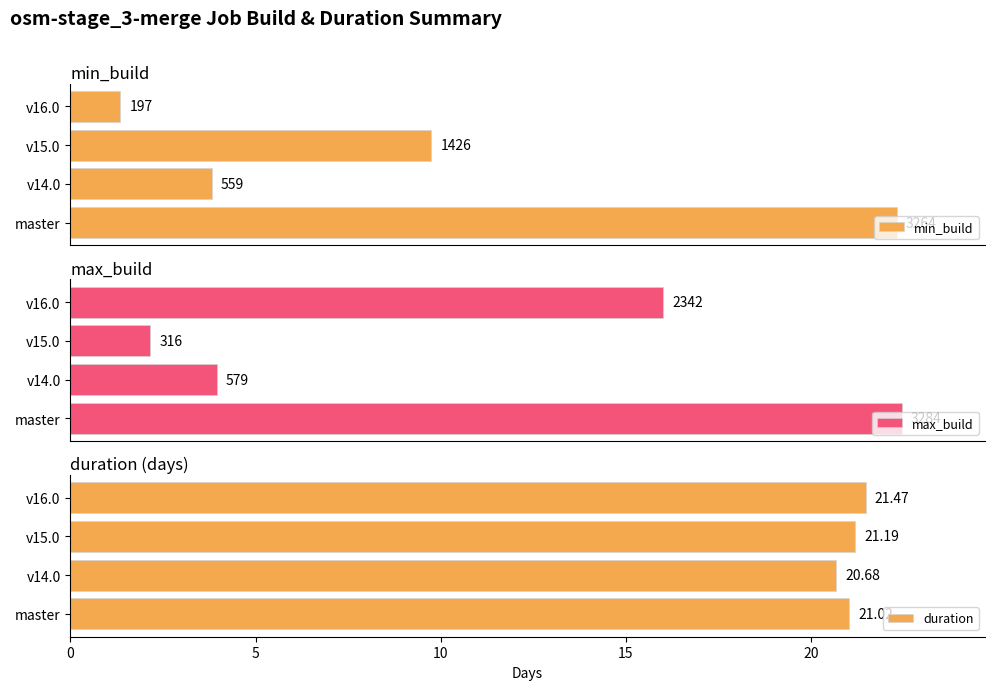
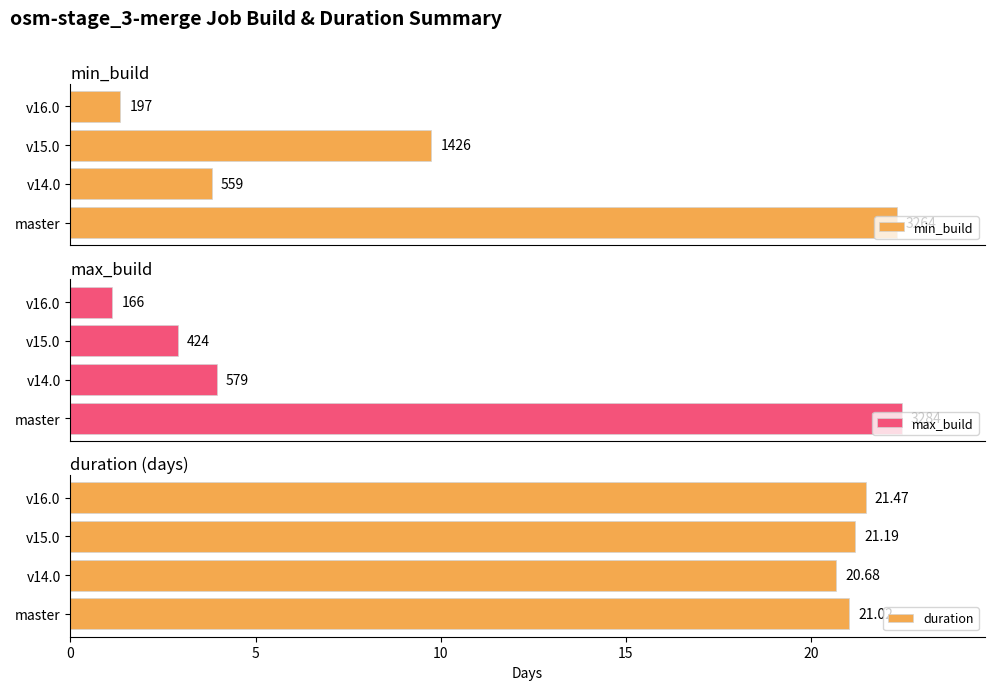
max_build, v16.0: 2342 -> 166
max_build, v15.0: 316 -> 424
